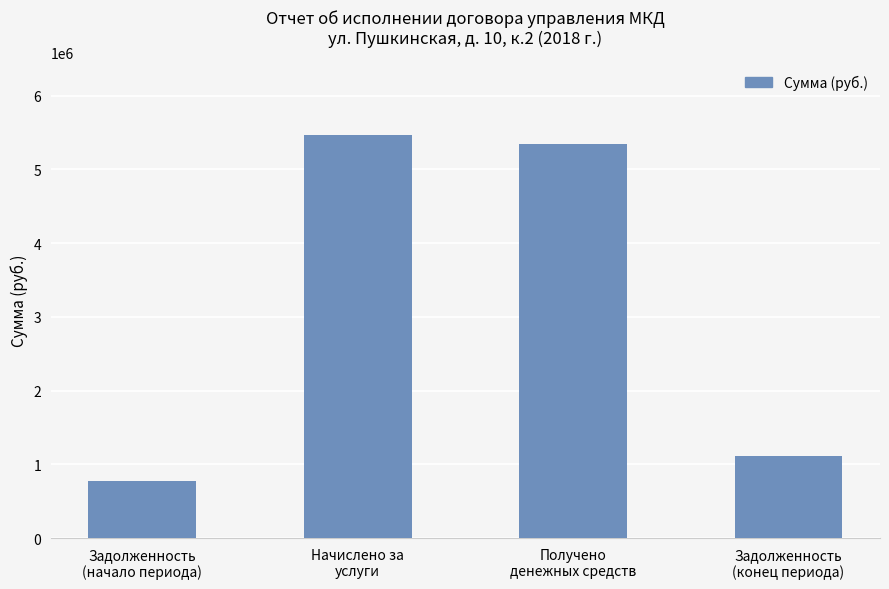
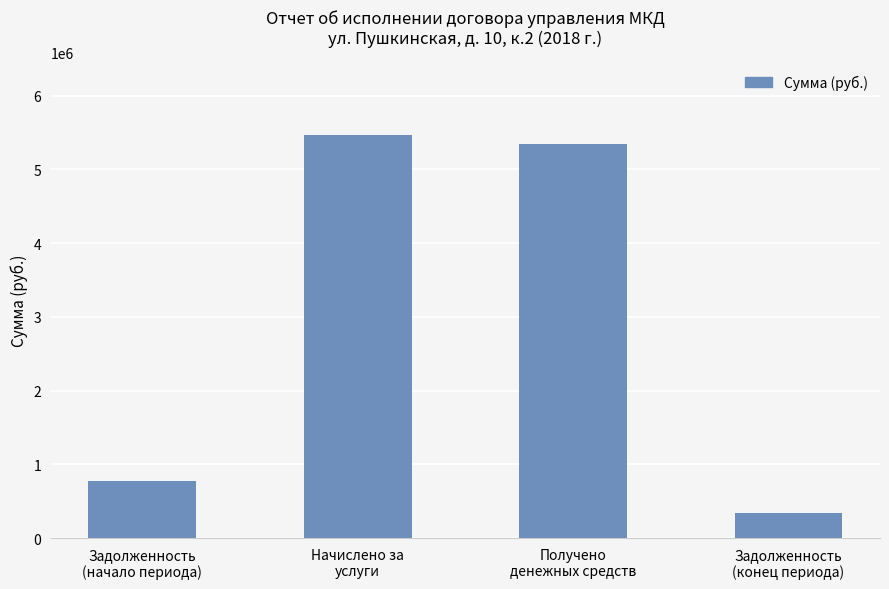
Задолженность (конец периода): 1100000 -> 300000
